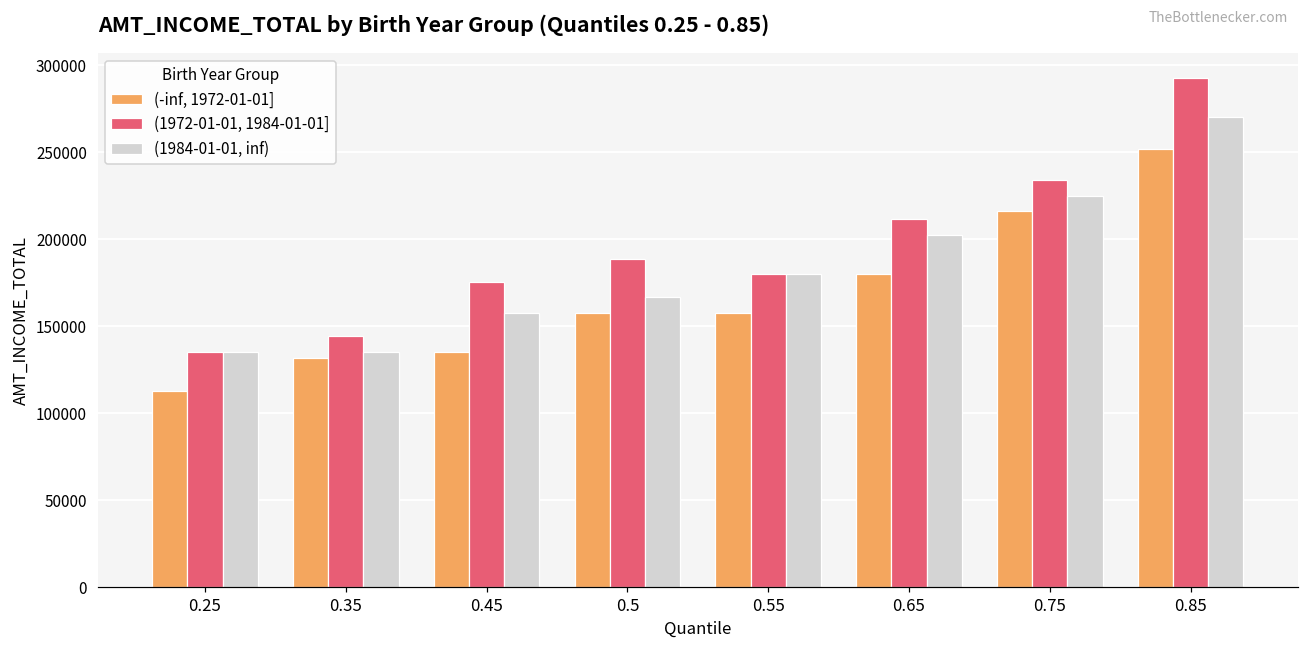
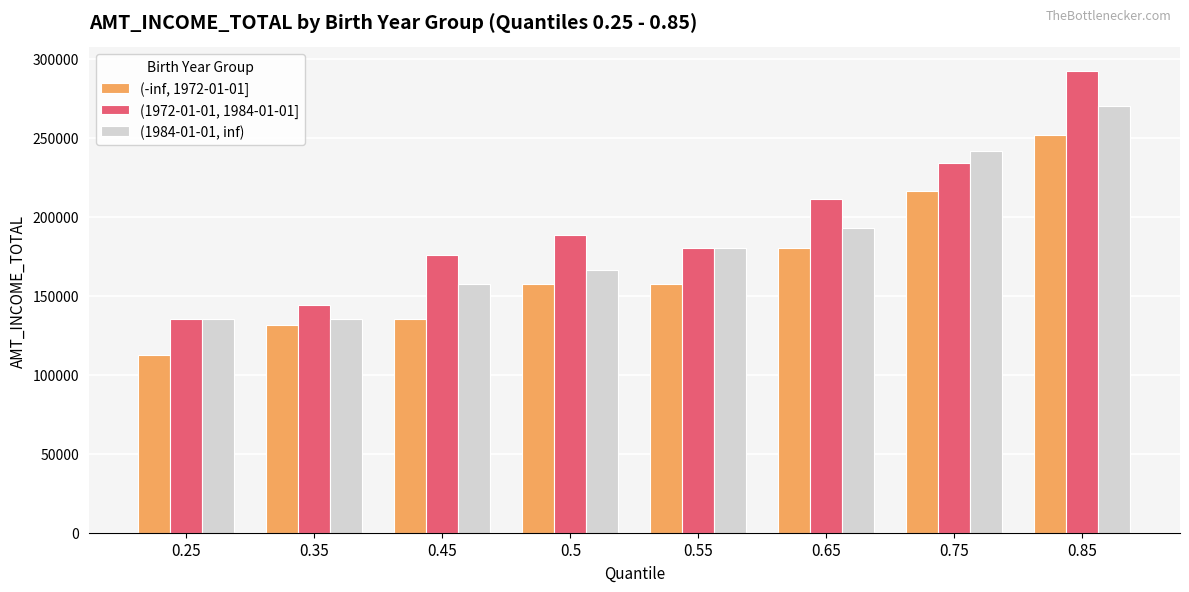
(1984-01-01, inf), 0.65: 203000 -> 193000
(1984-01-01, inf), 0.75: 225000 -> 242000
